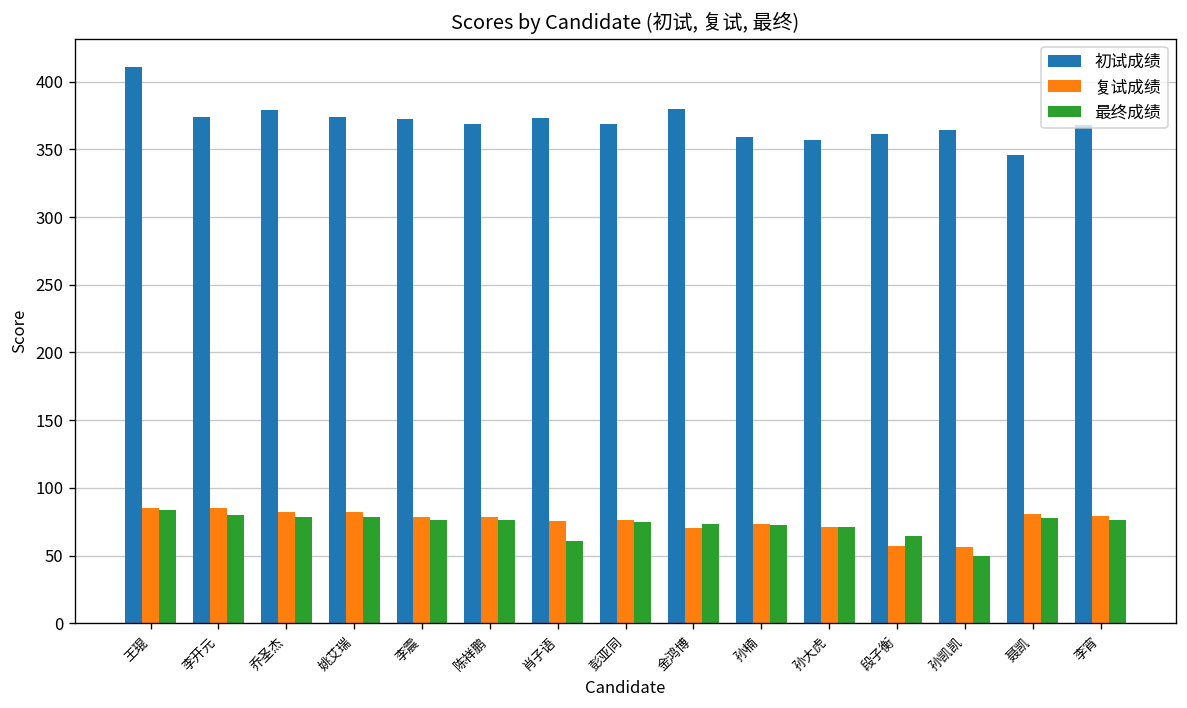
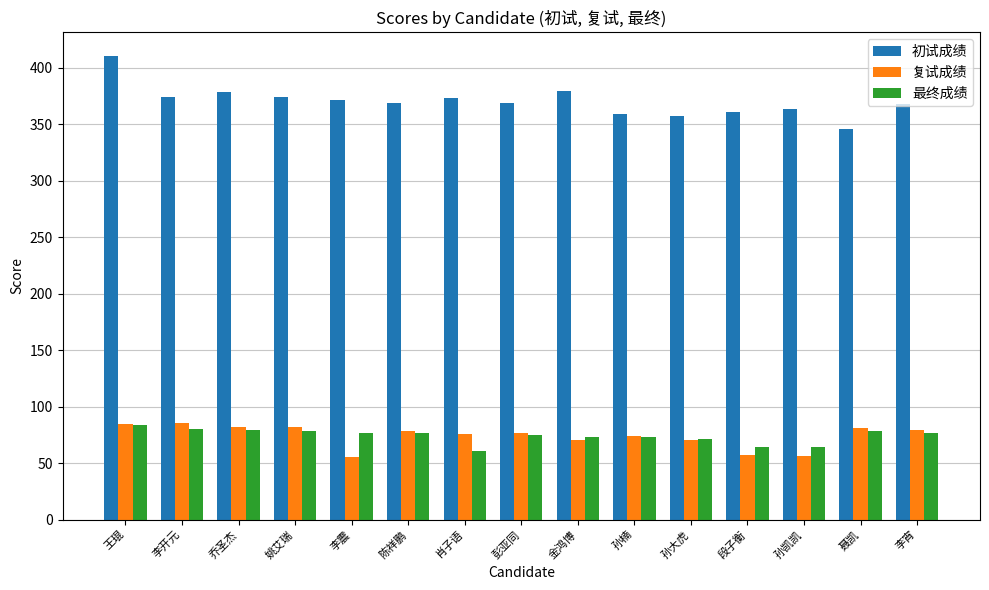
复试成绩, 李震: 79 -> 56
最终成绩, 孙凯凯: 50 -> 64
